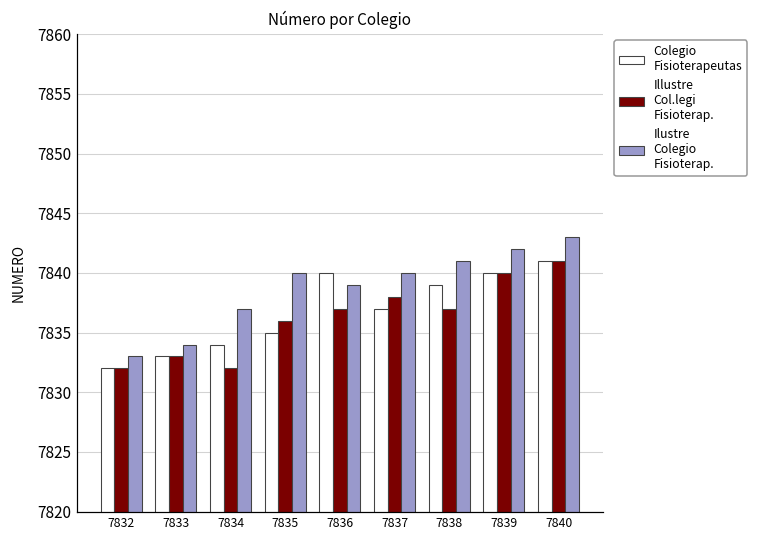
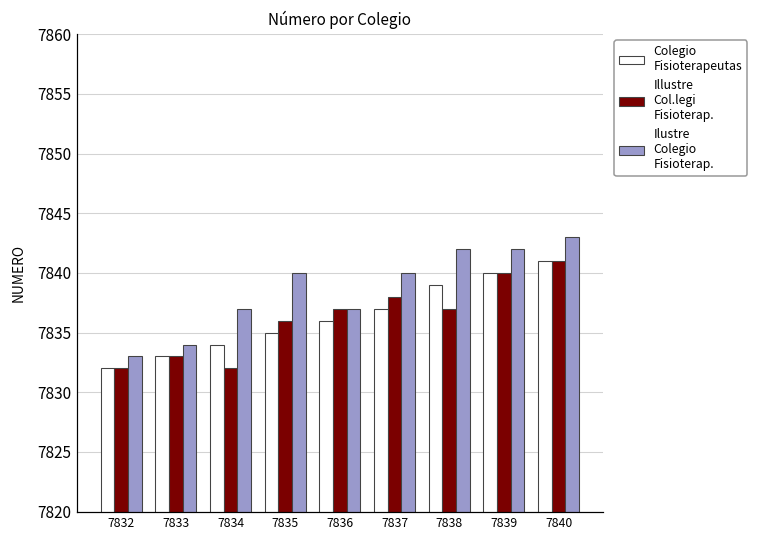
Colegio Fisioterapeutas, 7836: 7840 -> 7836
Ilustre Colegio Fisioterap., 7836: 7839 -> 7837
Ilustre Colegio Fisioterap., 7838: 7841 -> 7842
